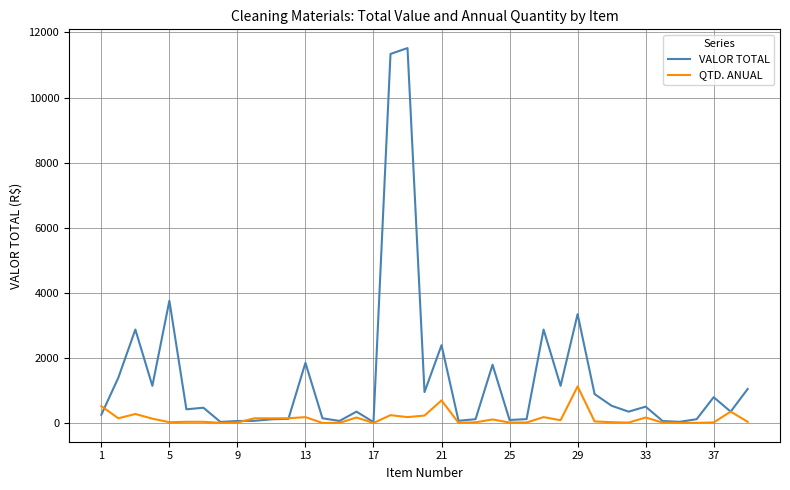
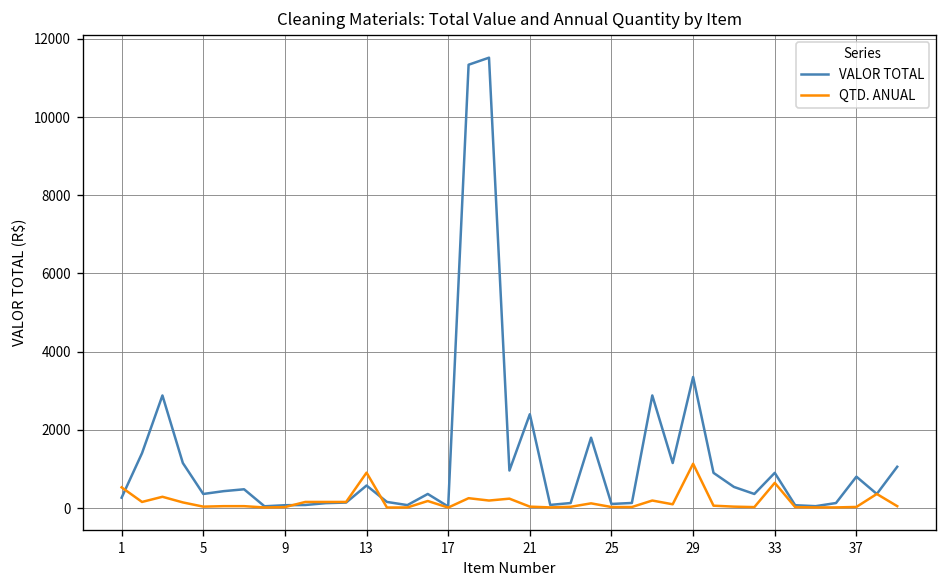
VALOR TOTAL, 5: 3800 -> 400
VALOR TOTAL, 13: 1900 -> 600
QTD. ANUAL, 13: 200 -> 900
QTD. ANUAL, 21: 700 -> 0
VALOR TOTAL, 33: 500 -> 900
QTD. ANUAL, 33: 200 -> 600
